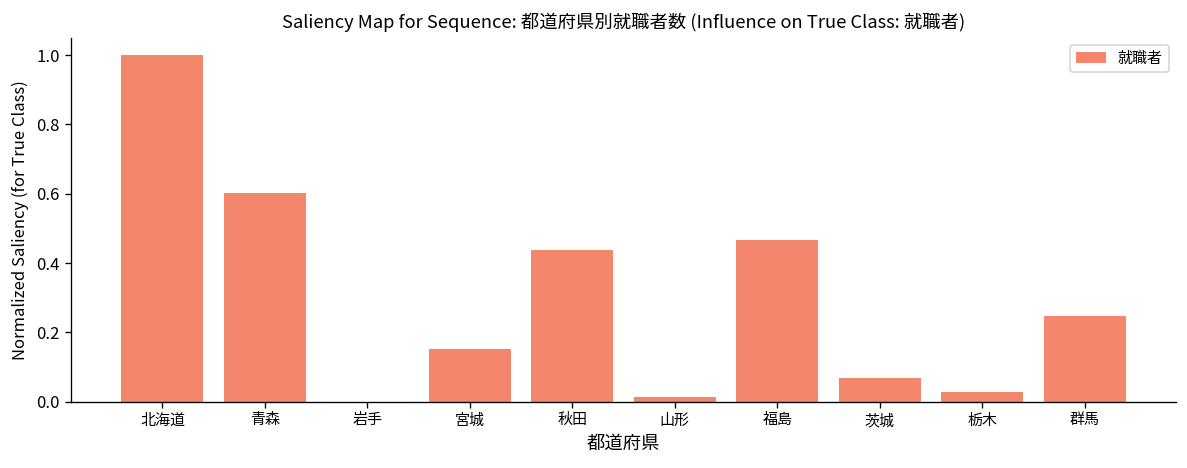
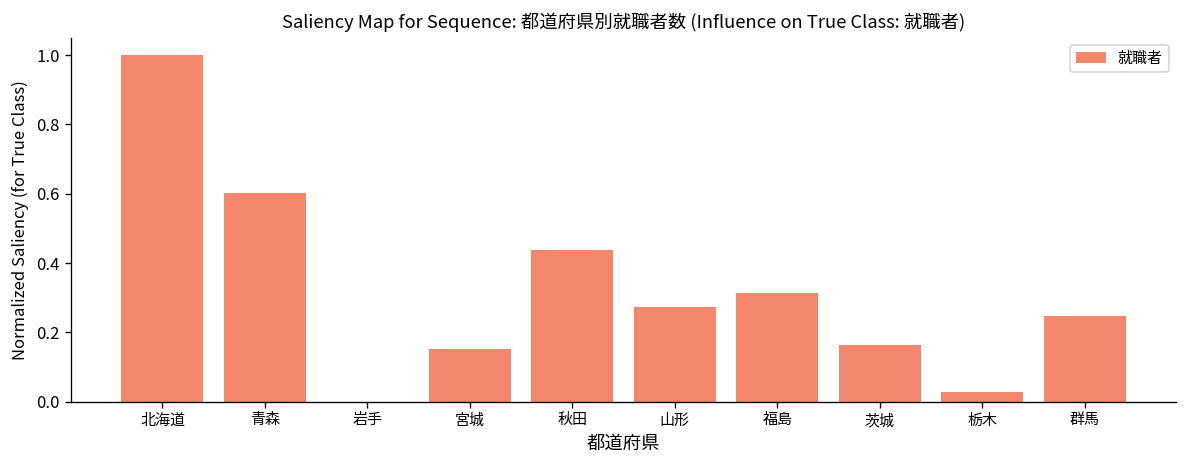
山形: 0.01 -> 0.27
福島: 0.47 -> 0.32
茨城: 0.07 -> 0.16
